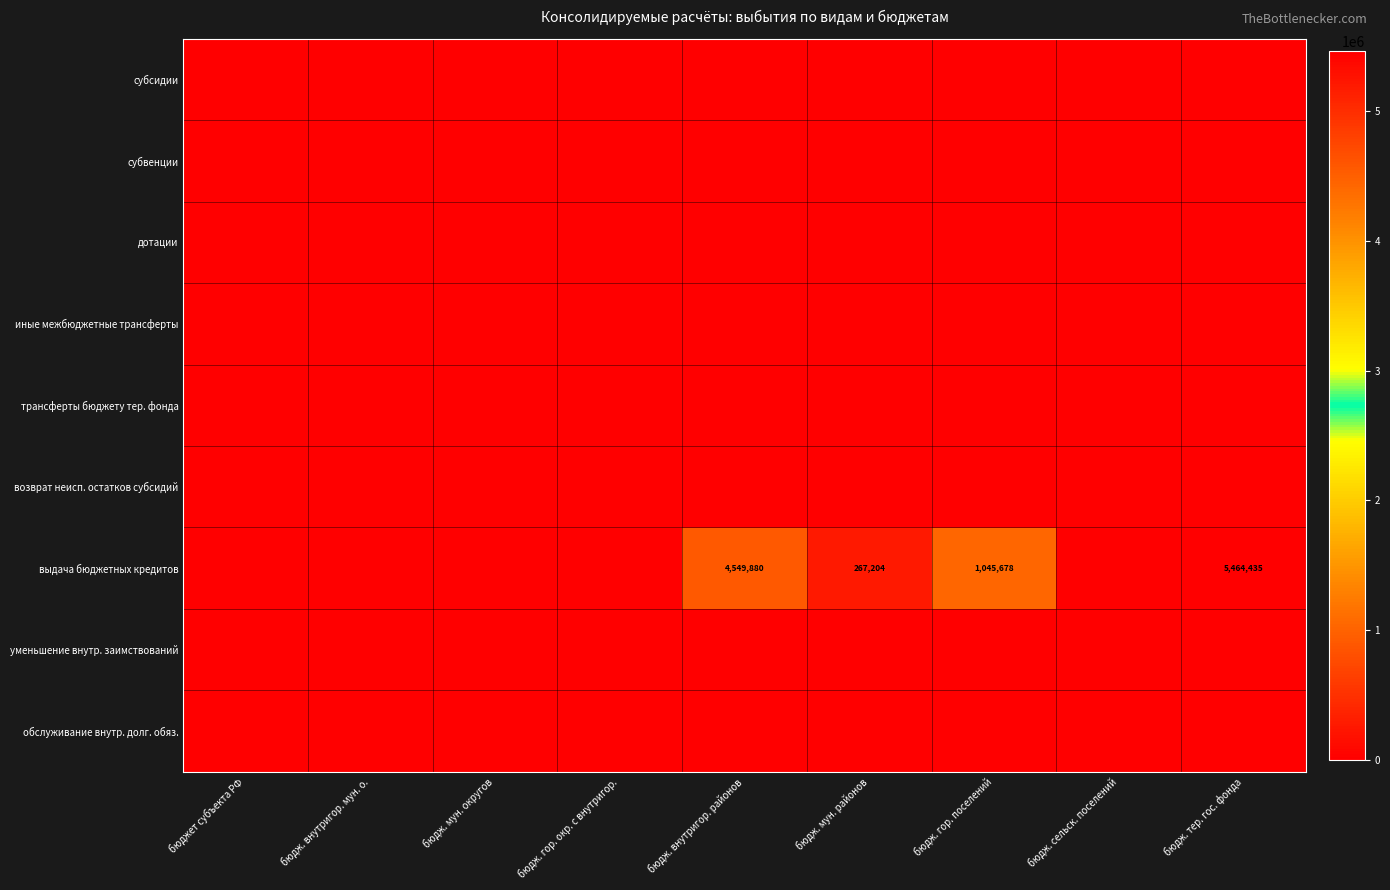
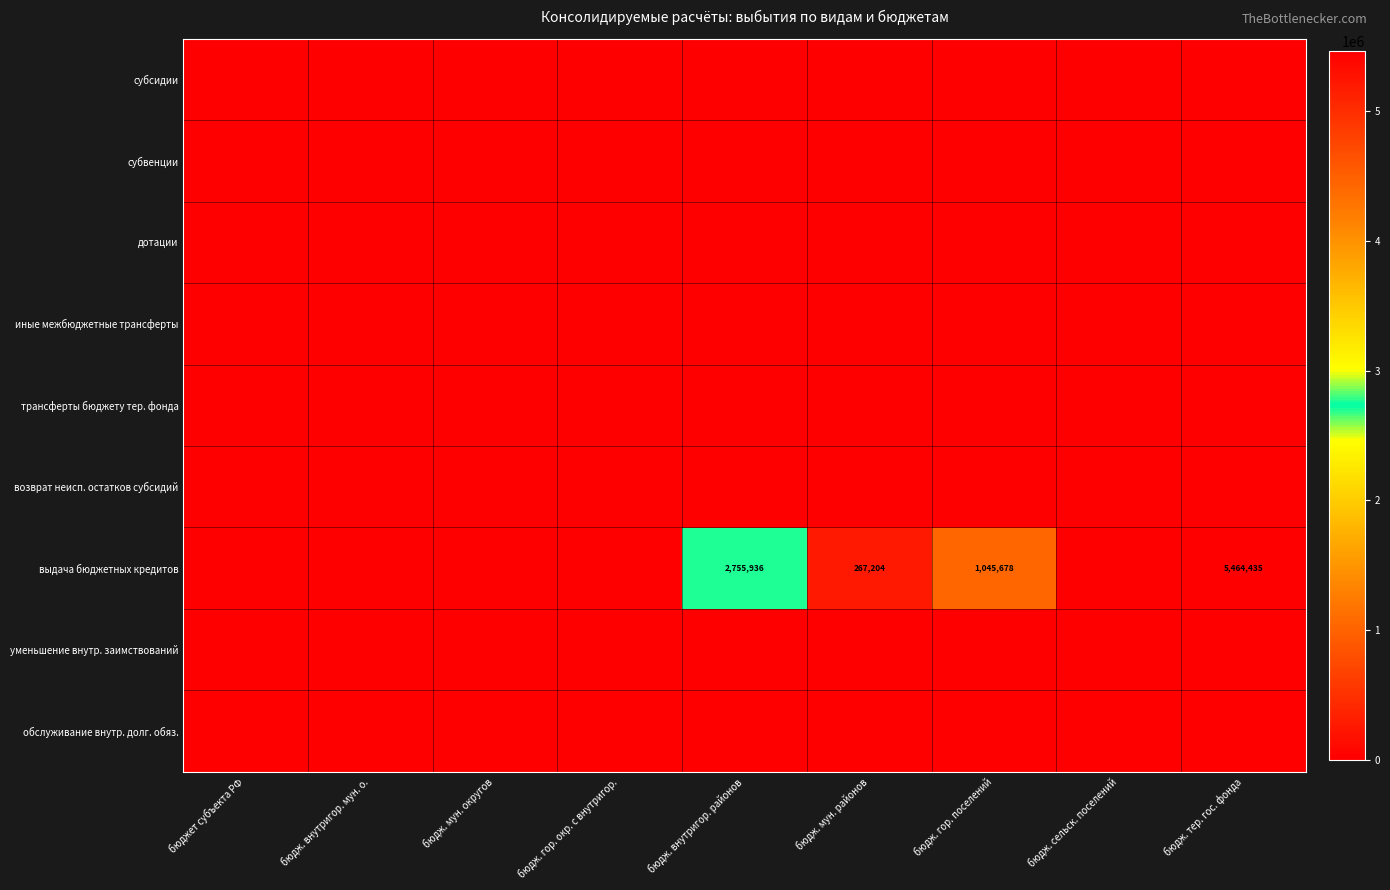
выдача бюджетных кредитов, бюдж. внутригор. районов: 4,549,880 -> 2,755,936
